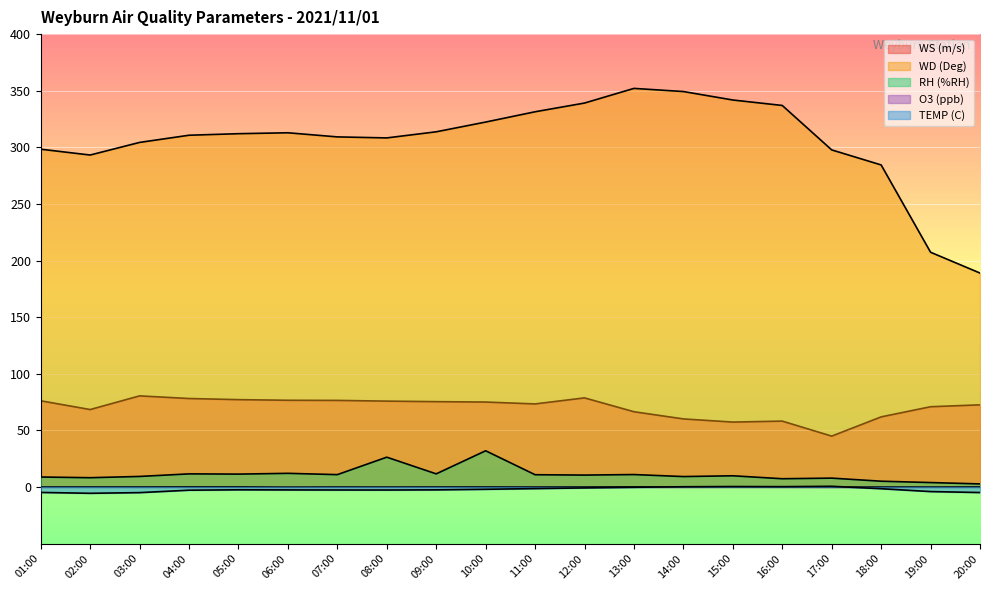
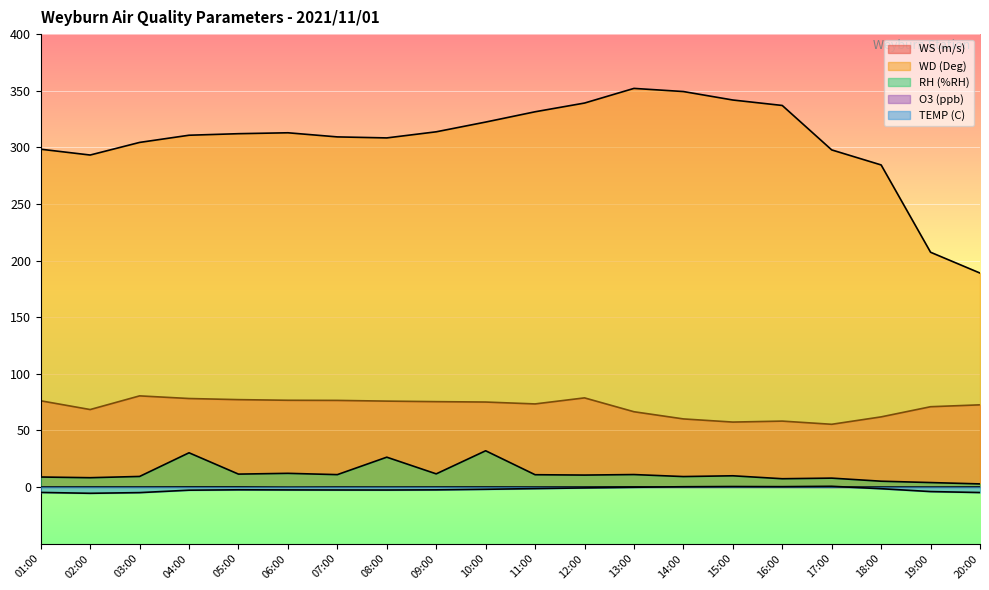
RH (%RH), 04:00: 12 -> 30
WS (m/s), 17:00: 45 -> 55
